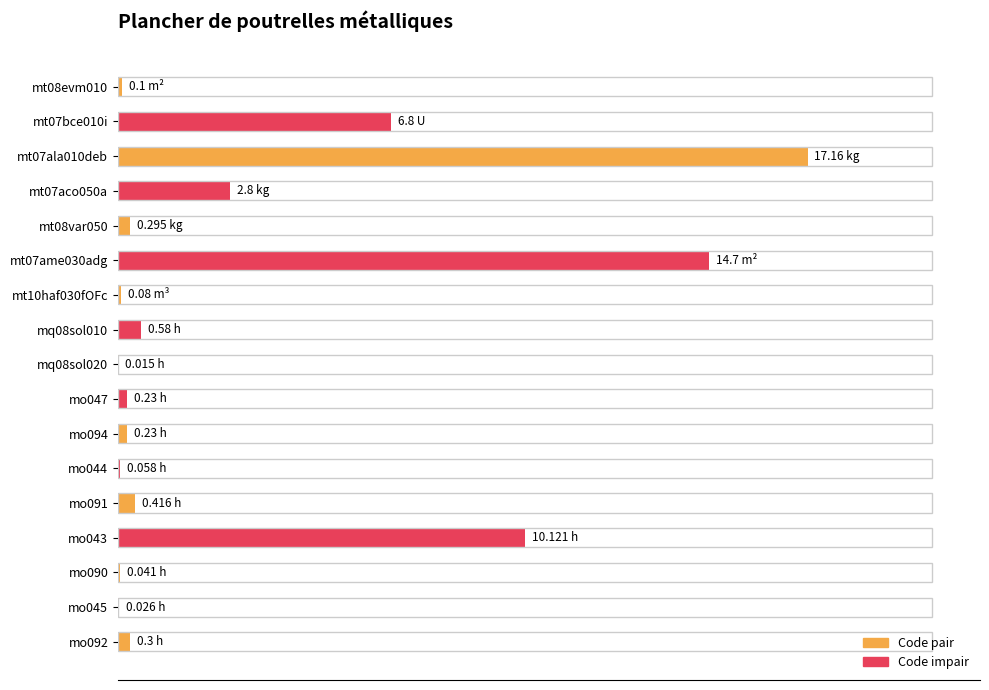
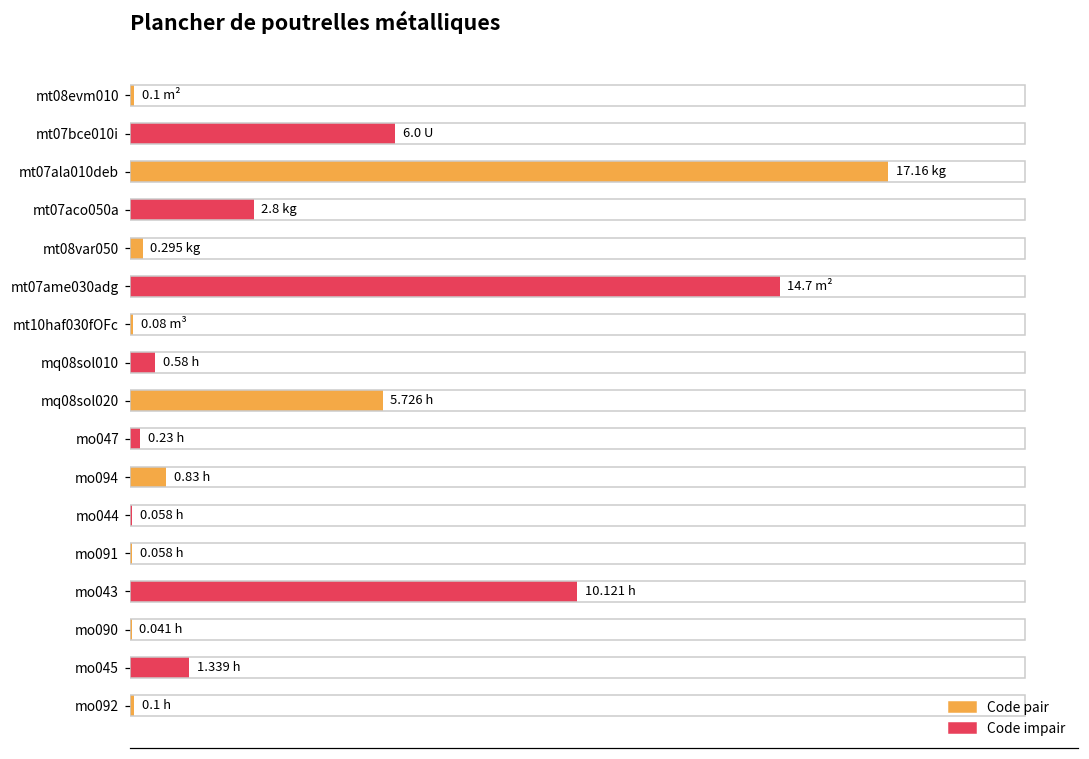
mt07bce010i: 6.8 -> 6.0
mq08sol020: 0.015 -> 5.726
mo094: 0.23 -> 0.83
mo091: 0.416 -> 0.058
mo045: 0.026 -> 1.339
mo092: 0.3 -> 0.1
